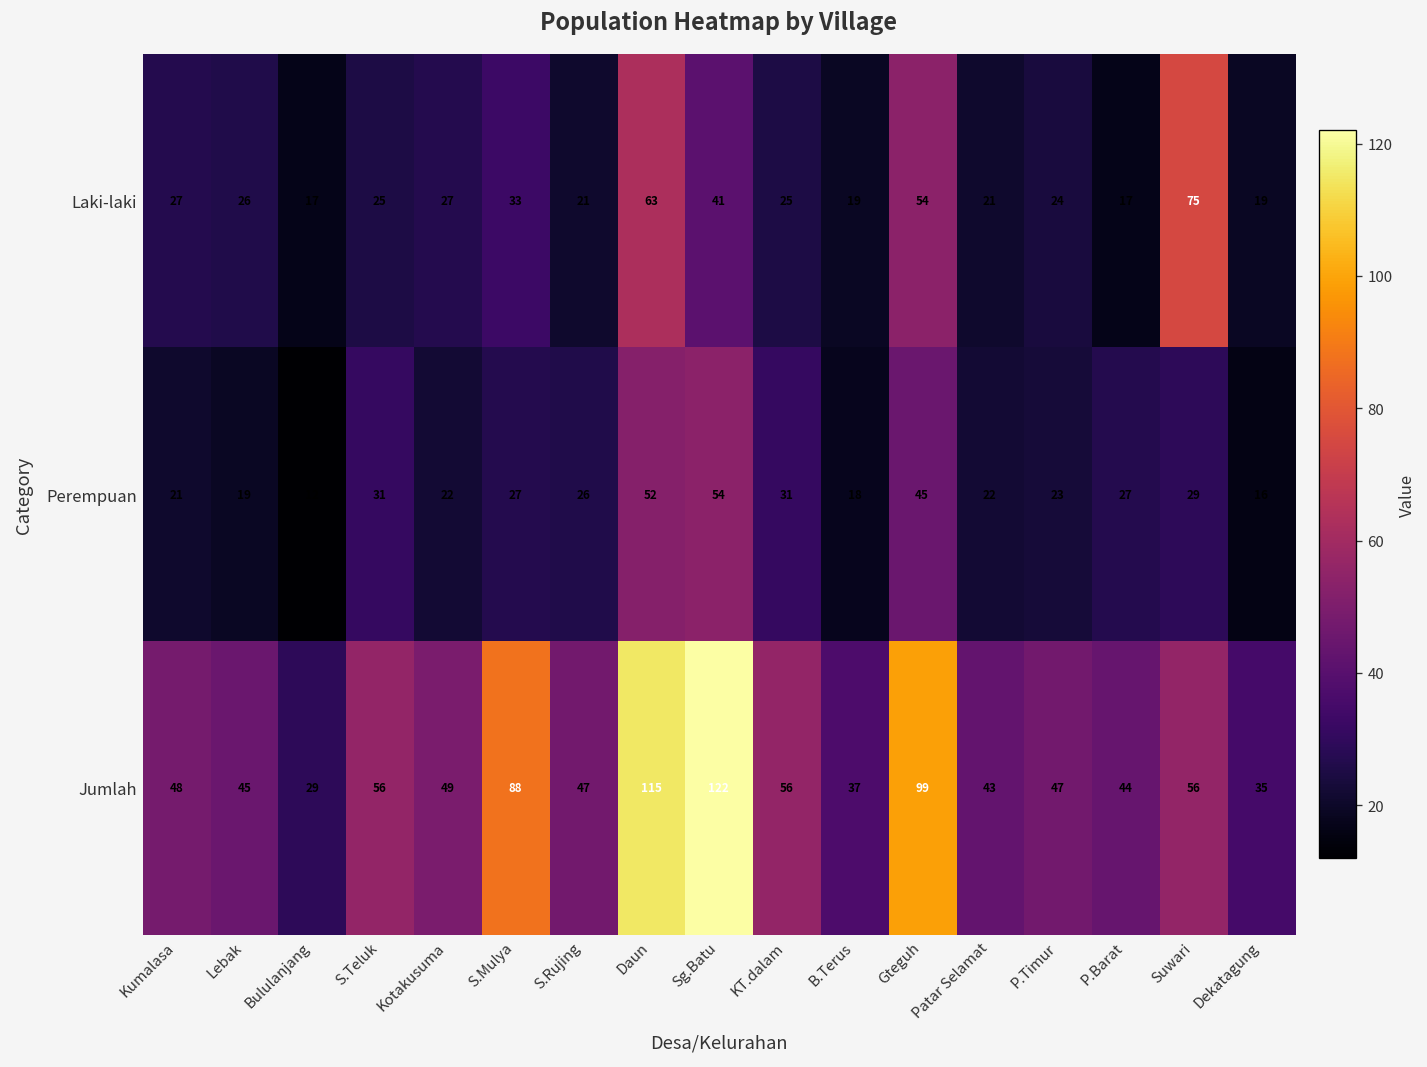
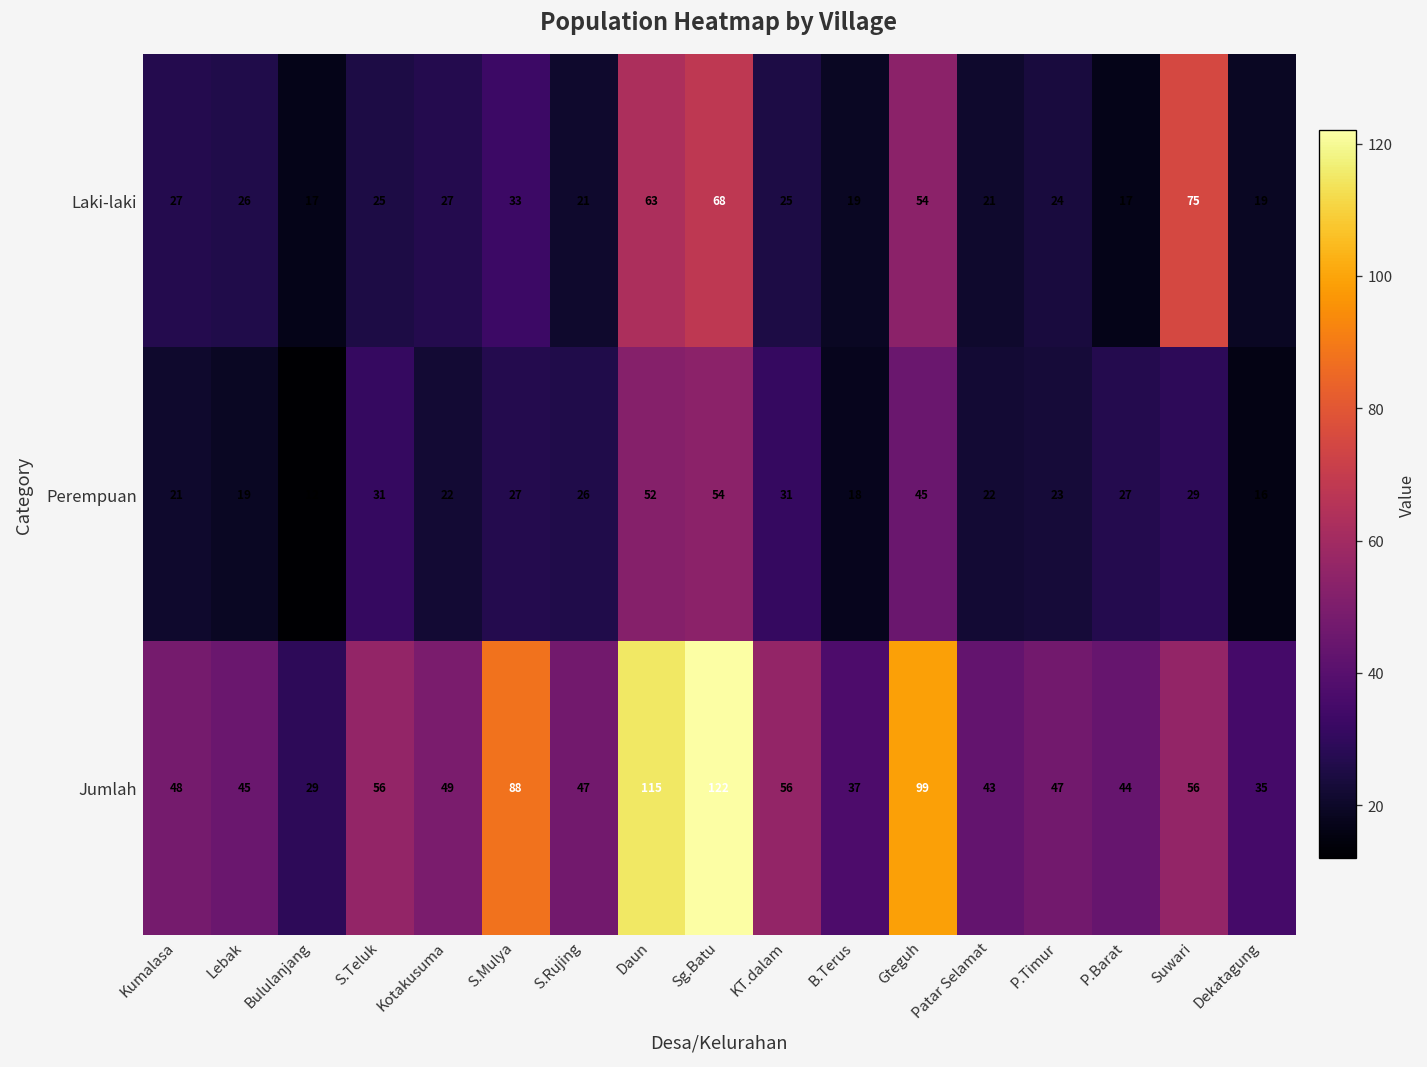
Laki-laki, Sg.Batu: 41 -> 68
